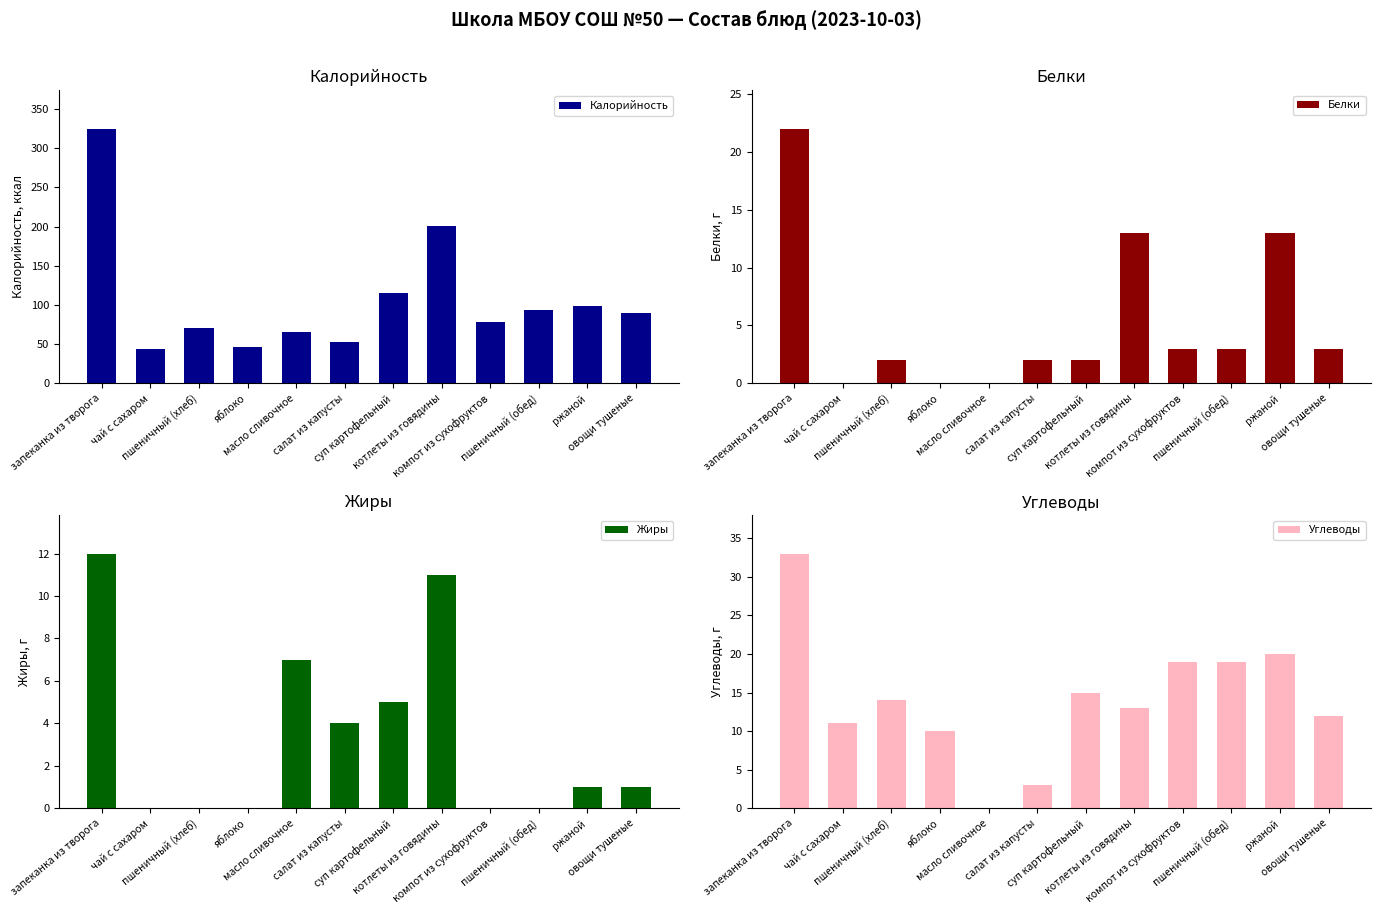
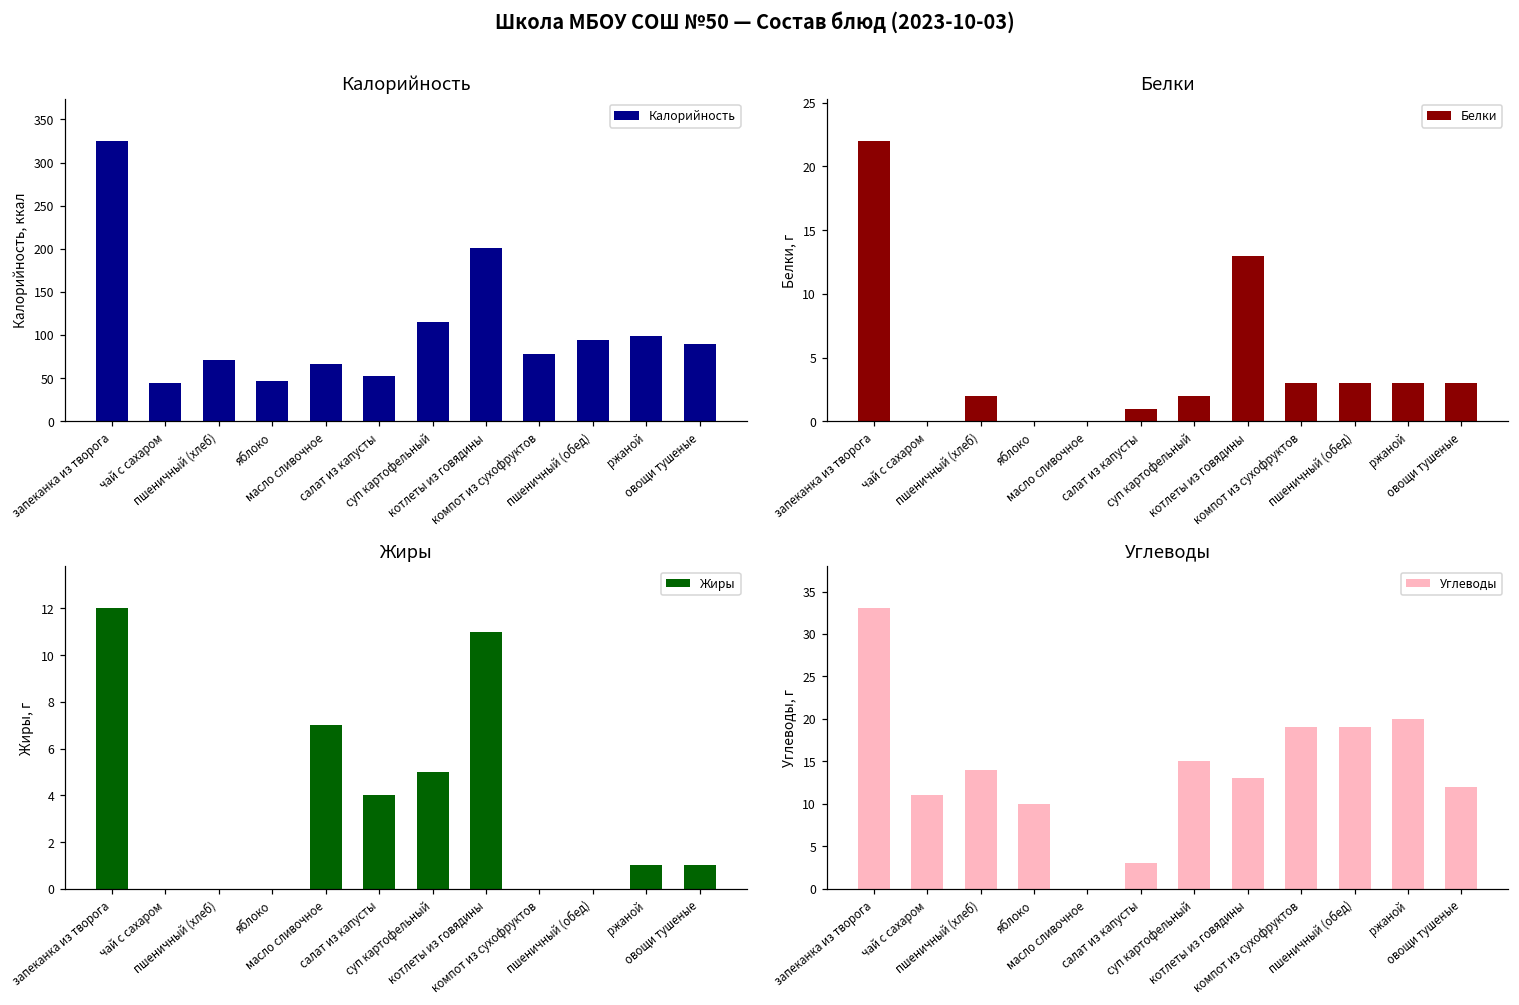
Белки, салат из капусты: 2 -> 1
Белки, ржаной: 13 -> 3
